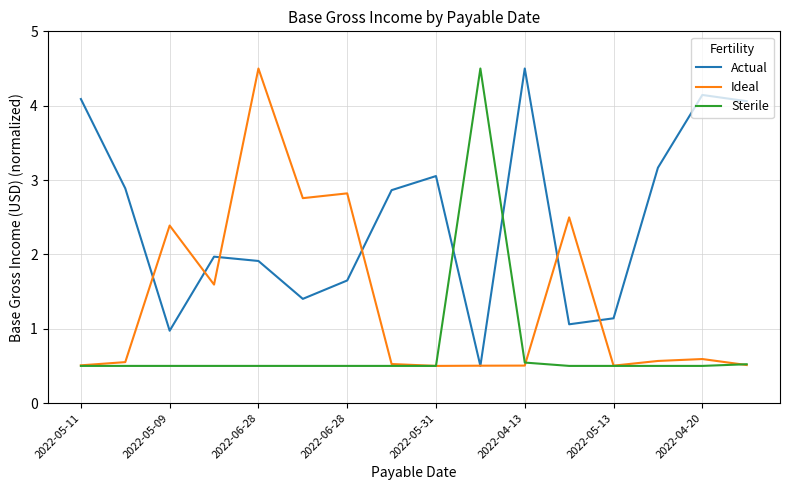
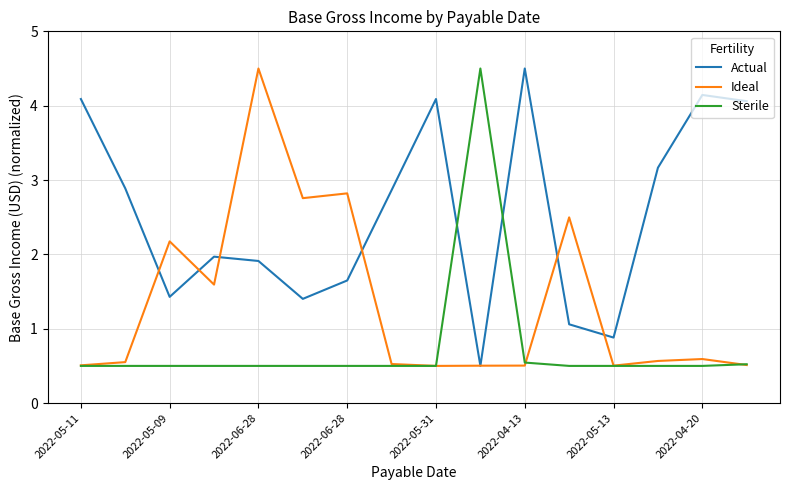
Actual, 2022-05-09: 1.0 -> 1.4
Ideal, 2022-05-09: 2.4 -> 2.2
Actual, 2022-05-31: 3.1 -> 4.1
Actual, 2022-05-13: 1.1 -> 0.9
